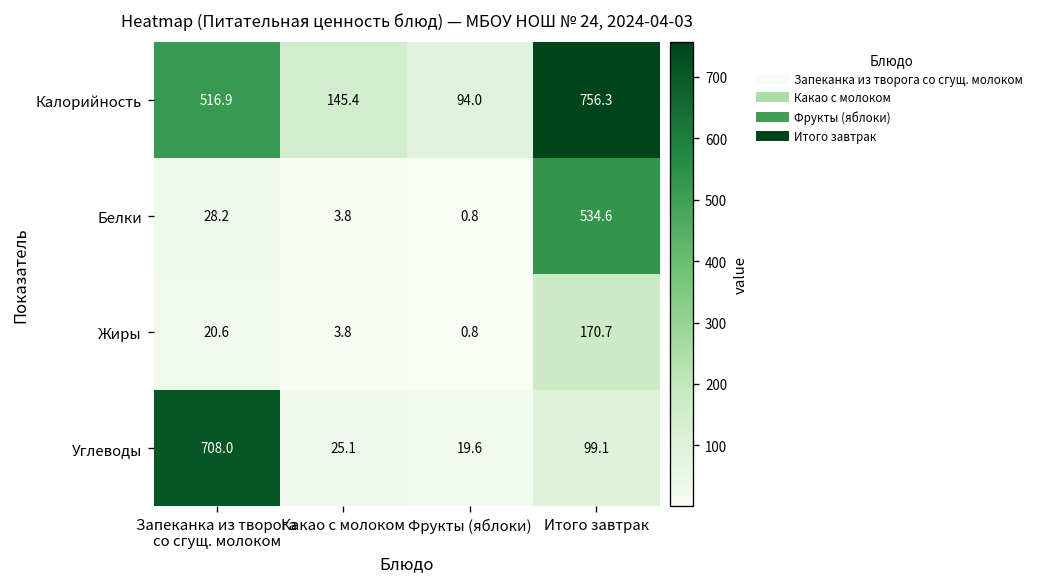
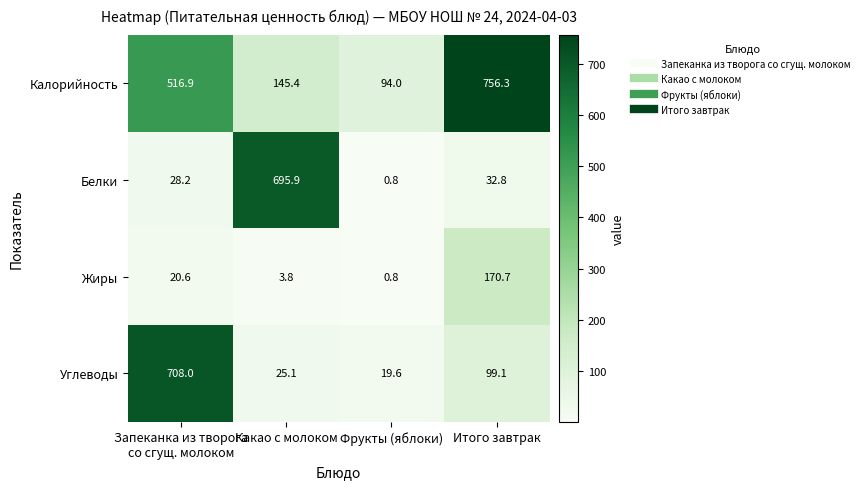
Белки, Какао с молоком: 3.8 -> 695.9
Белки, Итого завтрак: 534.6 -> 32.8
